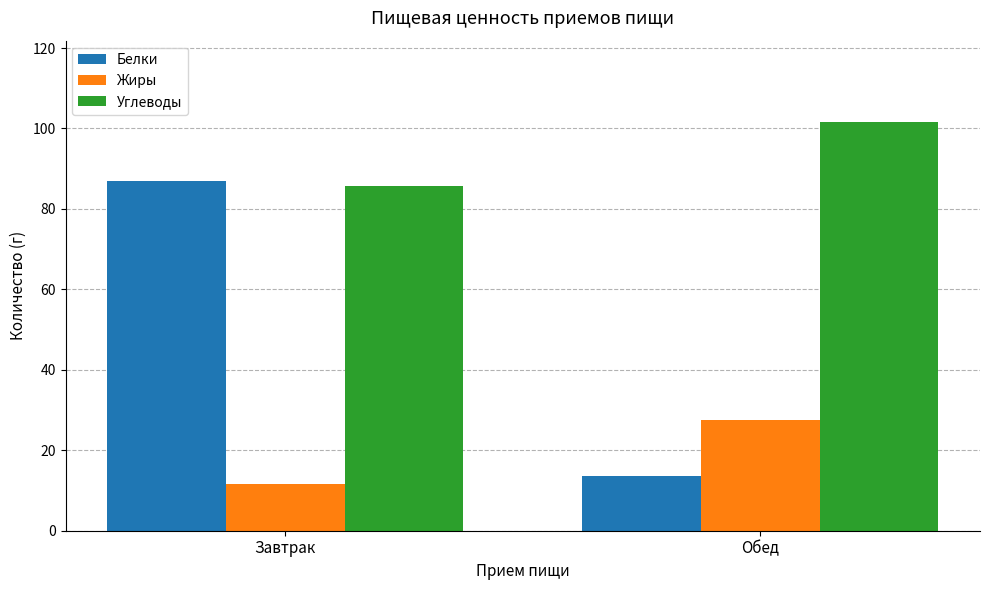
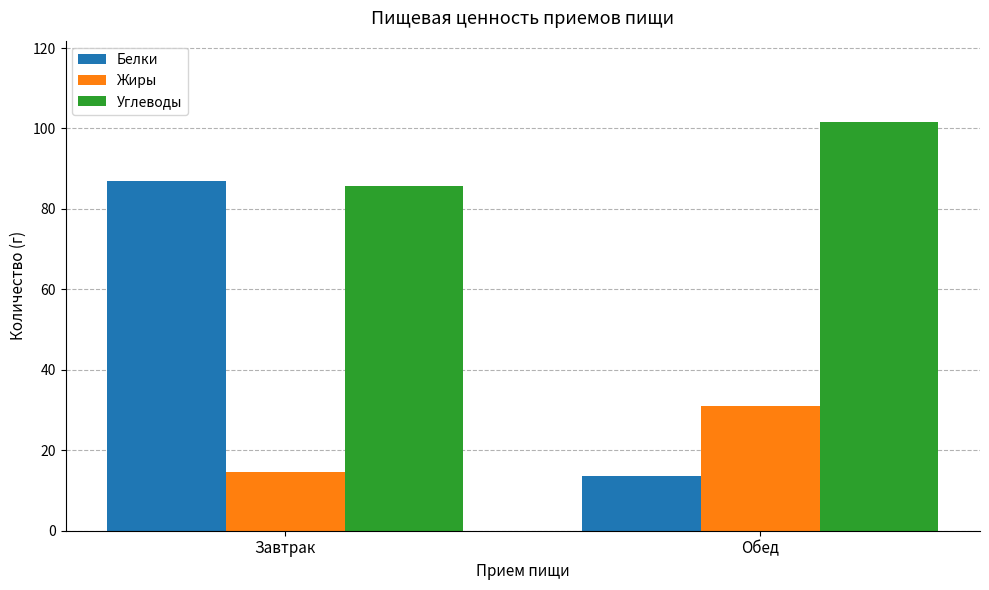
Жиры, Завтрак: 12 -> 15
Жиры, Обед: 27 -> 31
